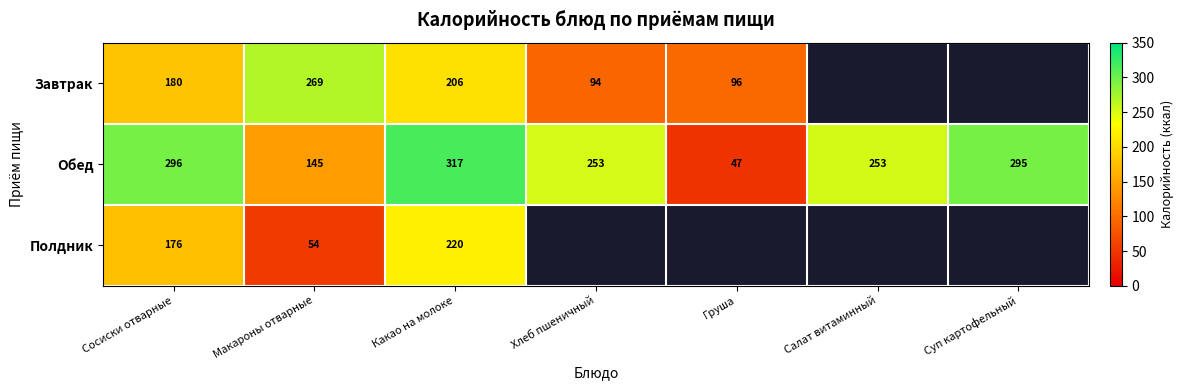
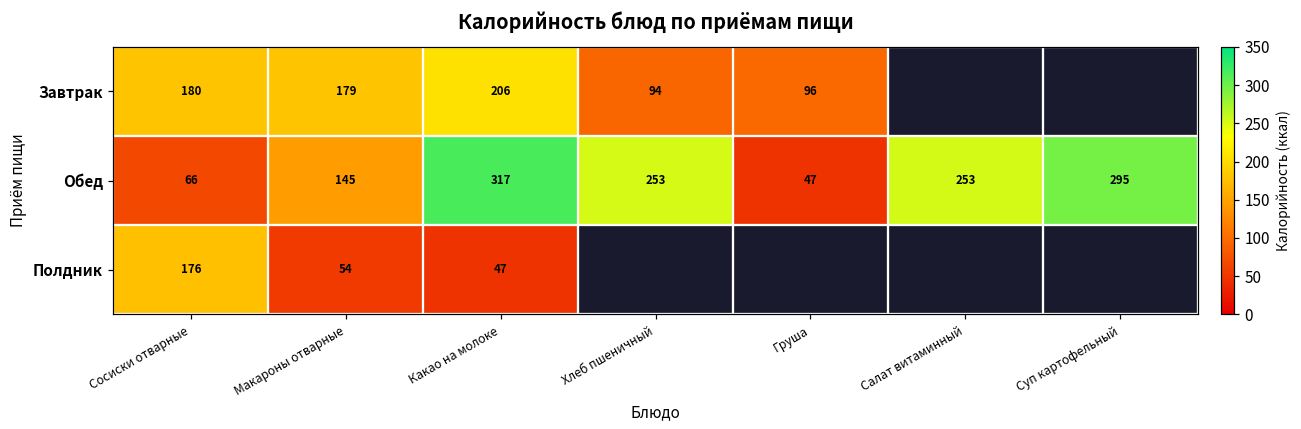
Завтрак, Макароны отварные: 269 -> 179
Обед, Сосиски отварные: 296 -> 66
Полдник, Какао на молоке: 220 -> 47
